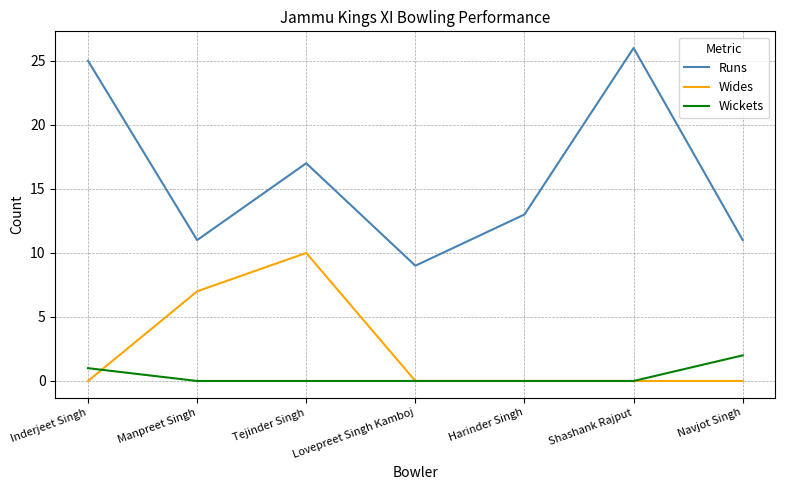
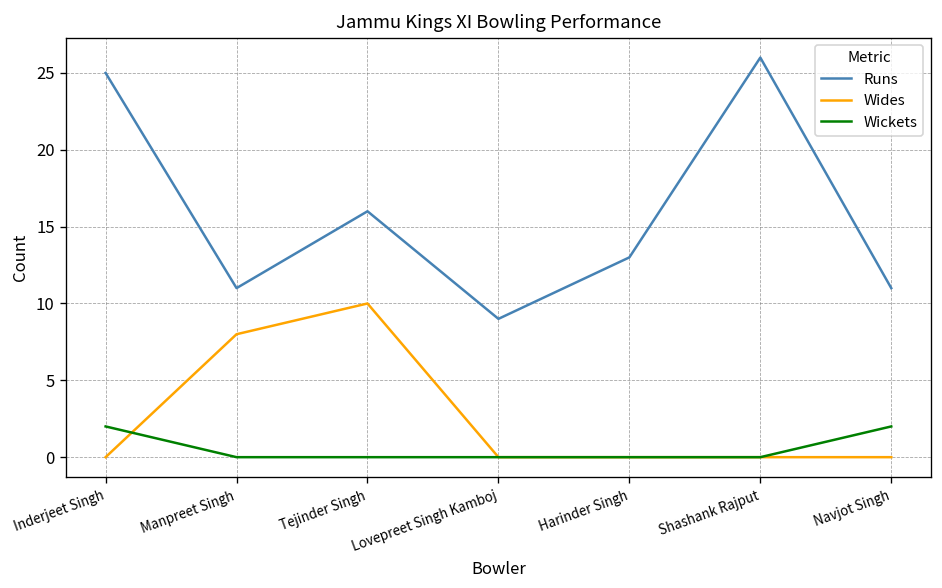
Wickets, Inderjeet Singh: 1 -> 2
Wides, Manpreet Singh: 7 -> 8
Runs, Tejinder Singh: 17 -> 16
